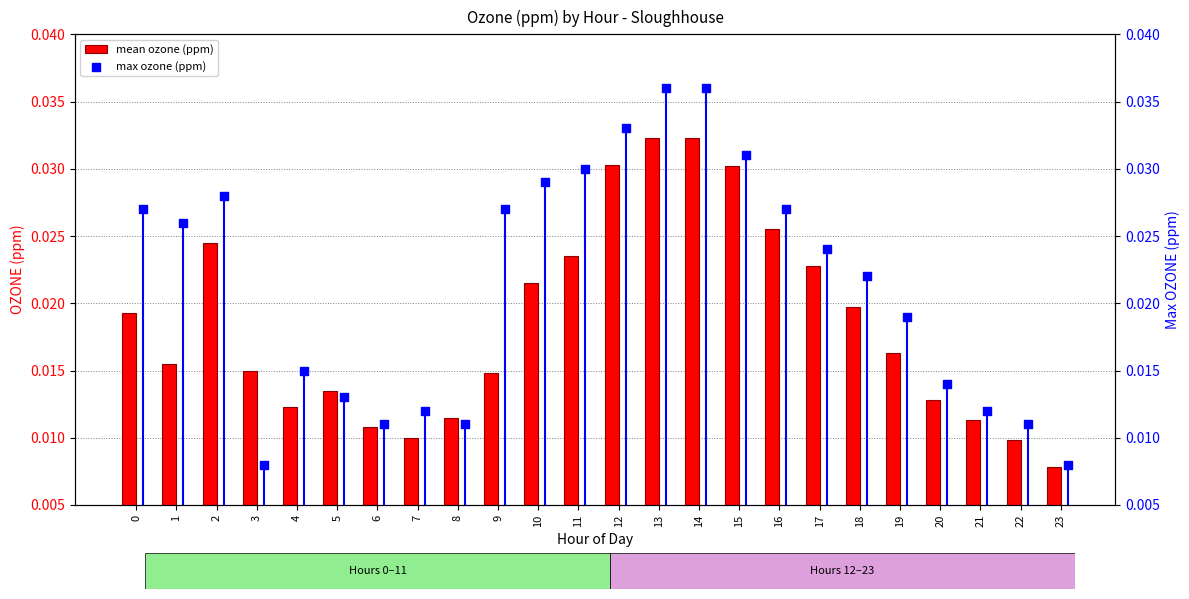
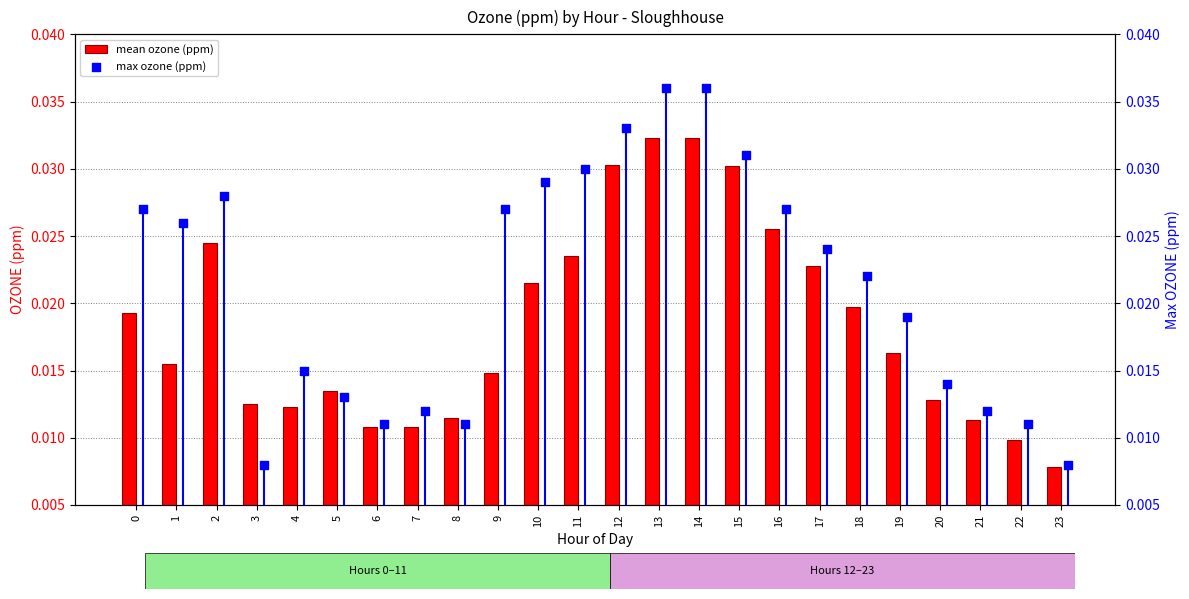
mean ozone (ppm), 3: 0.0150 -> 0.0125
mean ozone (ppm), 7: 0.0100 -> 0.0108
